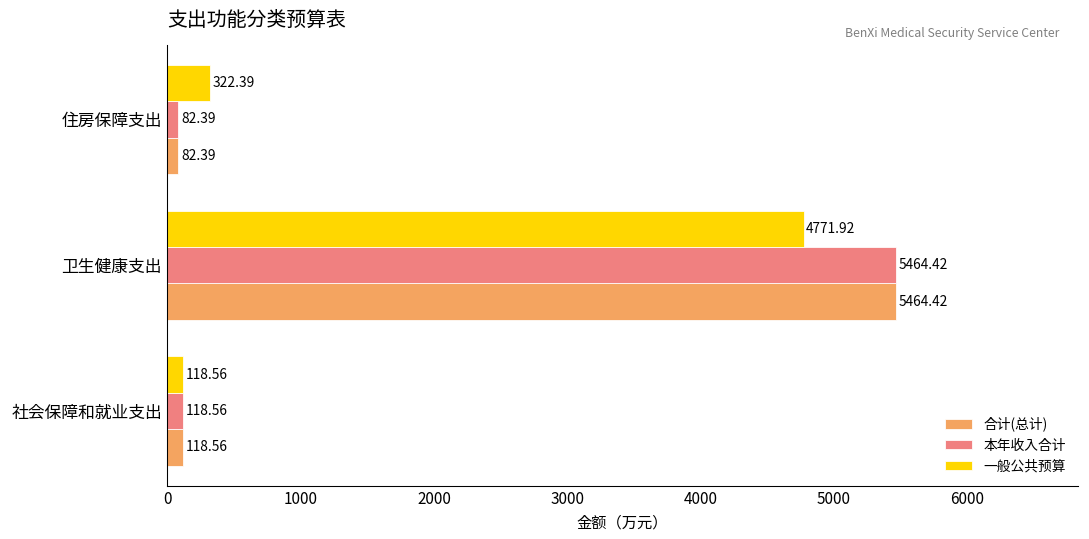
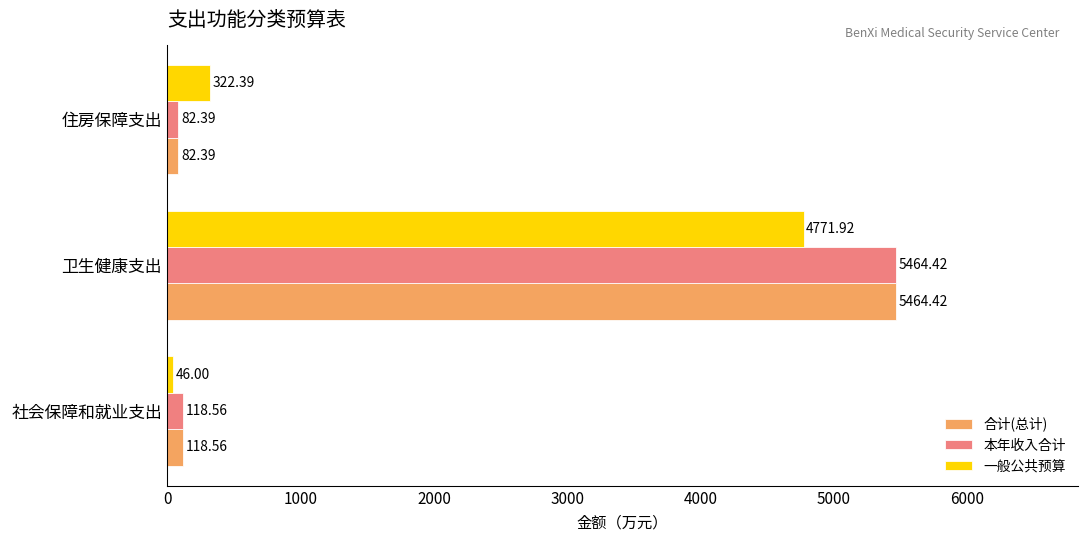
一般公共预算, 社会保障和就业支出: 118.56 -> 46.00
